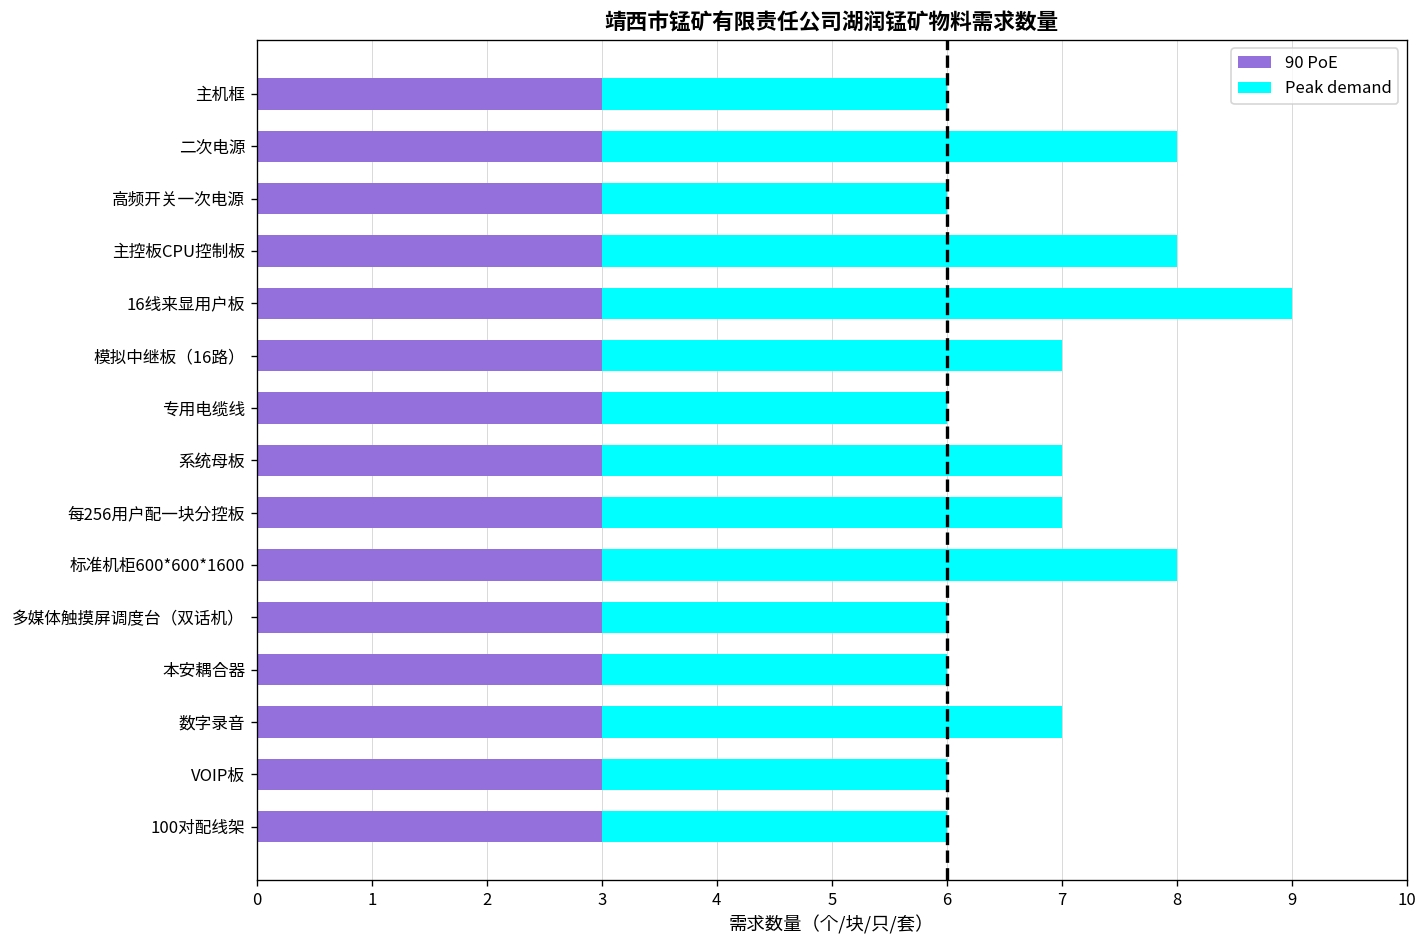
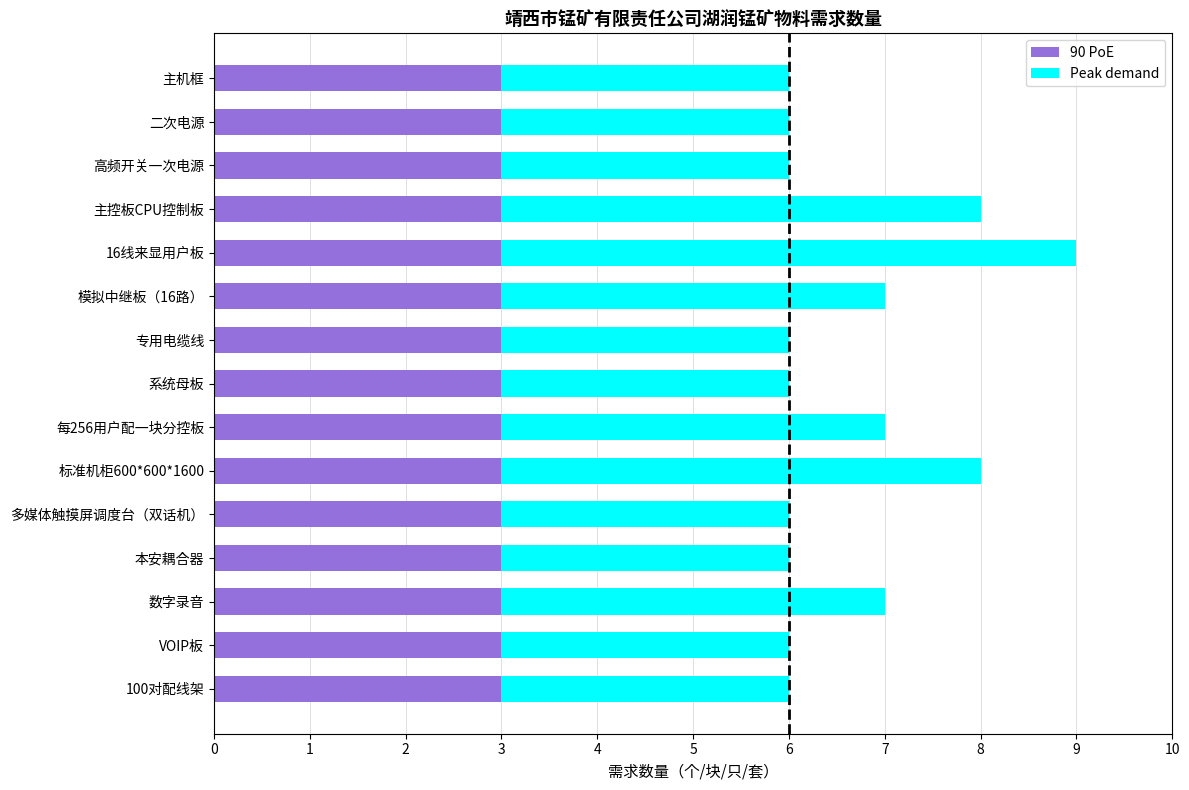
Peak demand, 二次电源: 5 -> 3
Peak demand, 系统母板: 4 -> 3
